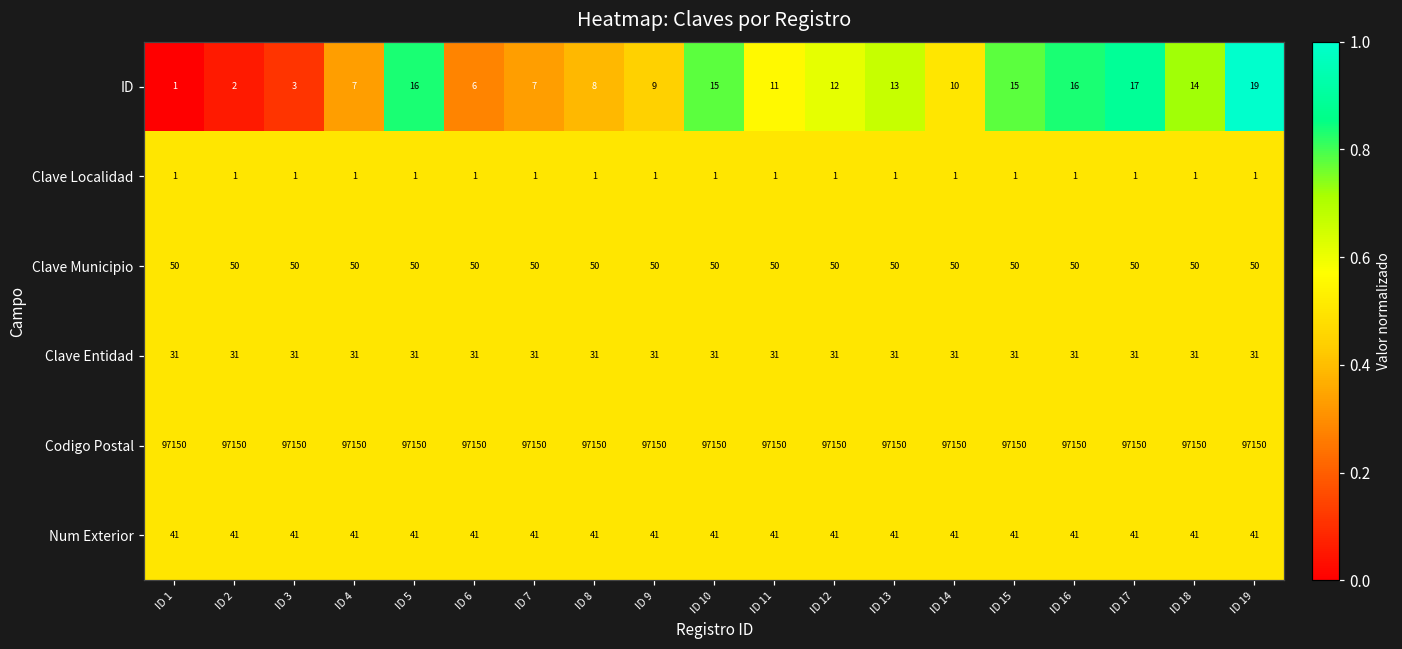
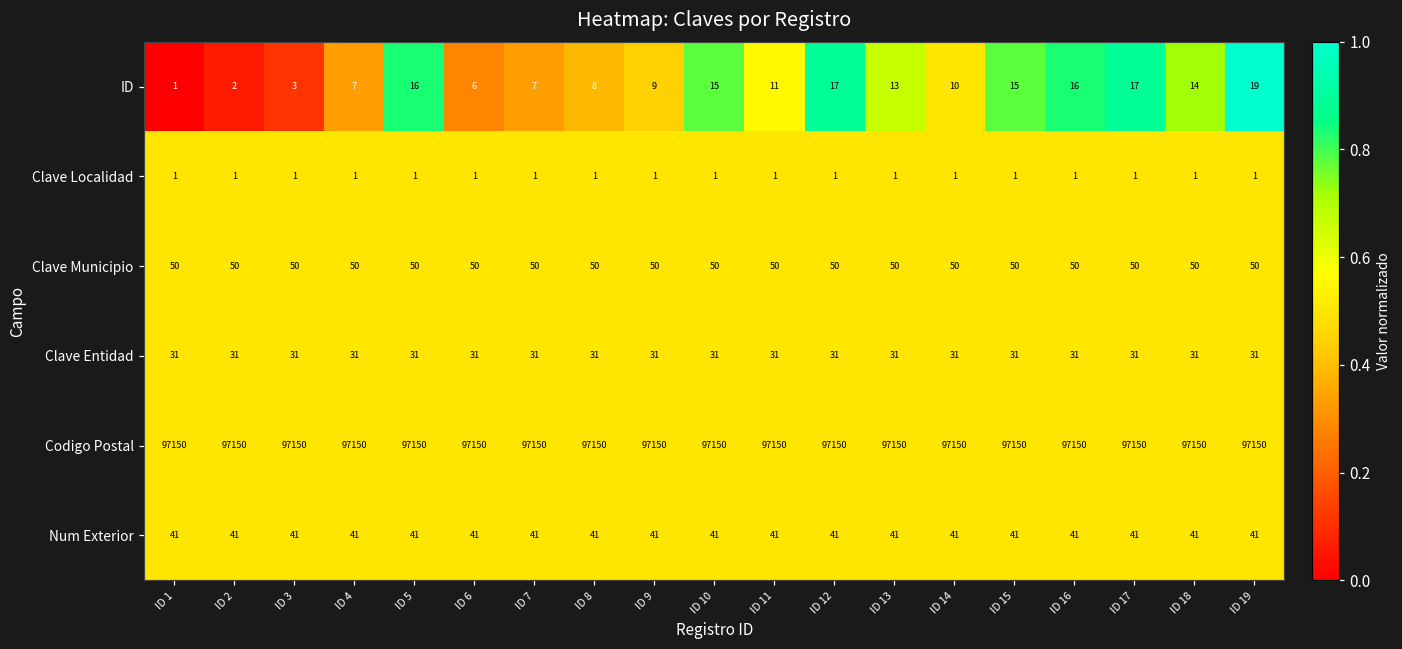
ID, ID 12: 12 -> 17
